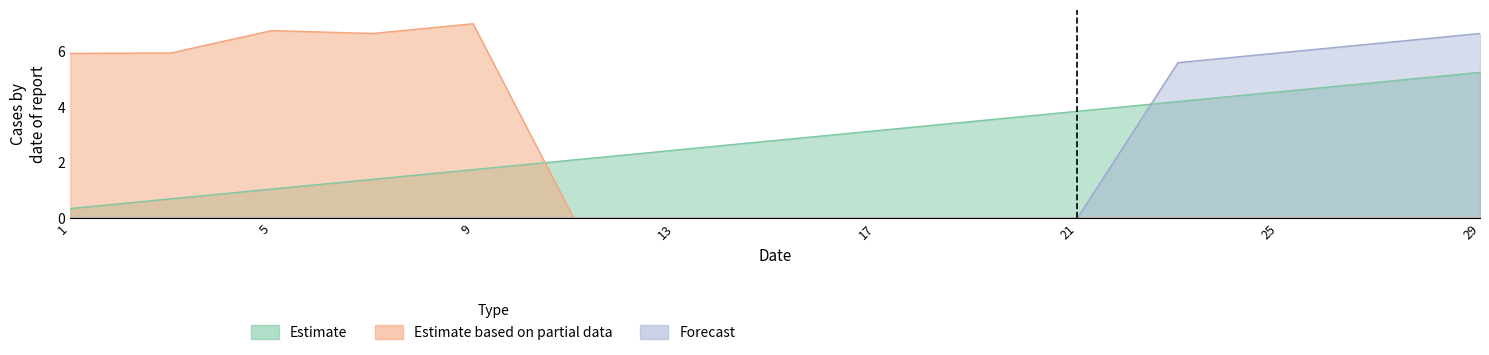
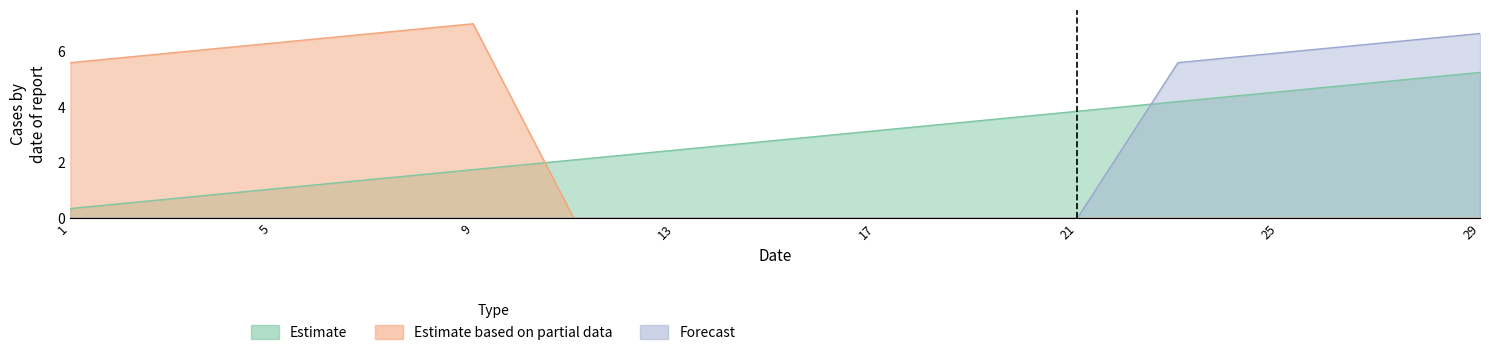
Estimate based on partial data, 1: 5.9 -> 5.6
Estimate based on partial data, 5: 6.8 -> 6.3
